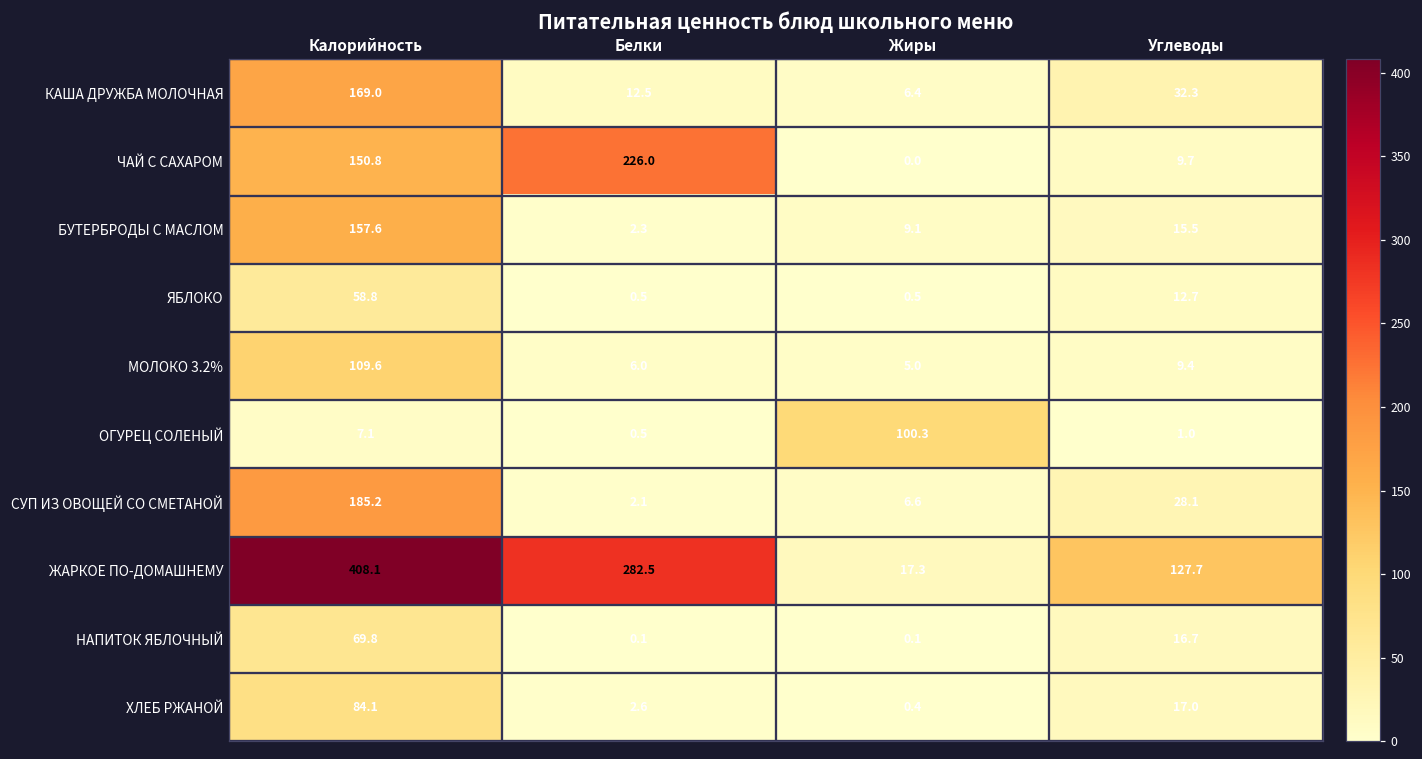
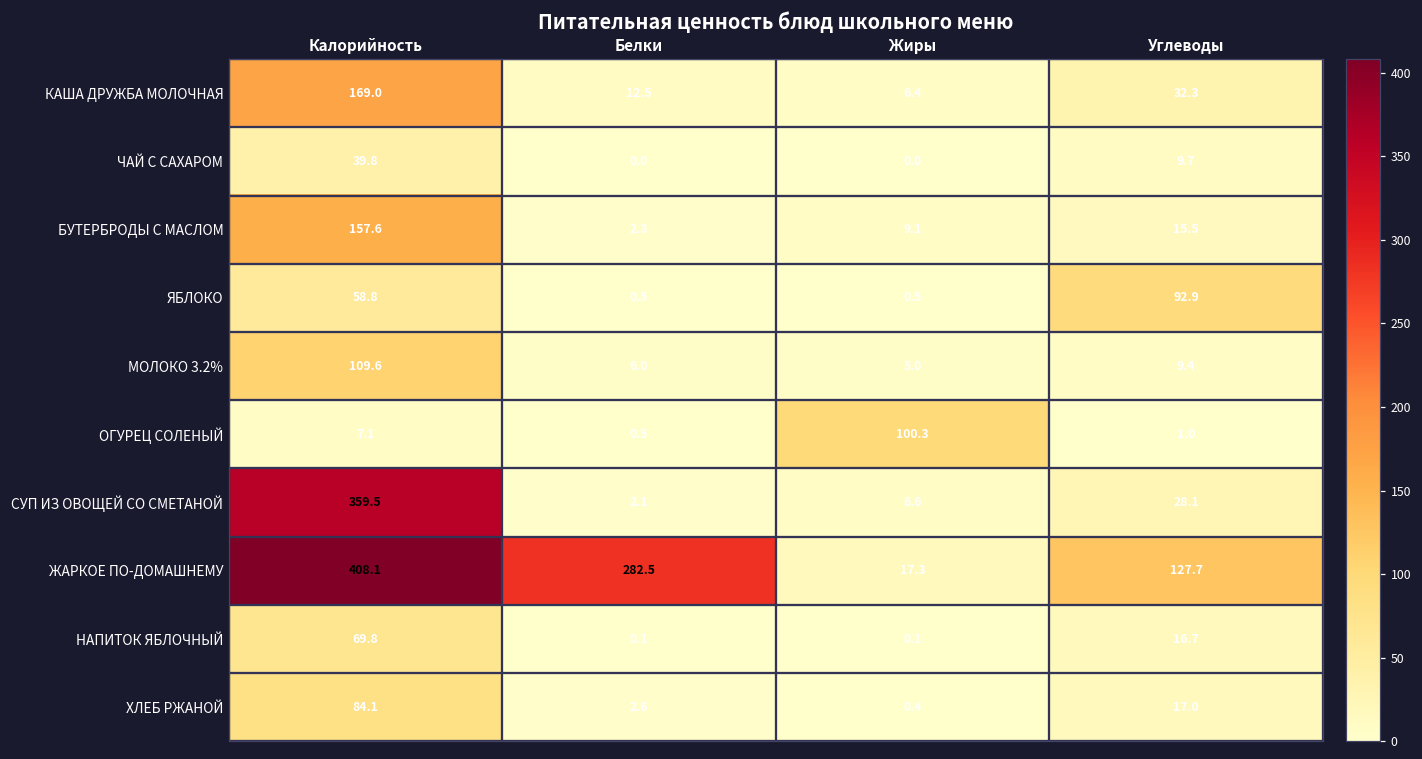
ЧАЙ С САХАРОМ, Калорийность: 150.8 -> 39.8
ЧАЙ С САХАРОМ, Белки: 226.0 -> 0.0
ЯБЛОКО, Углеводы: 12.7 -> 92.9
СУП ИЗ ОВОЩЕЙ СО СМЕТАНОЙ, Калорийность: 185.2 -> 359.5
